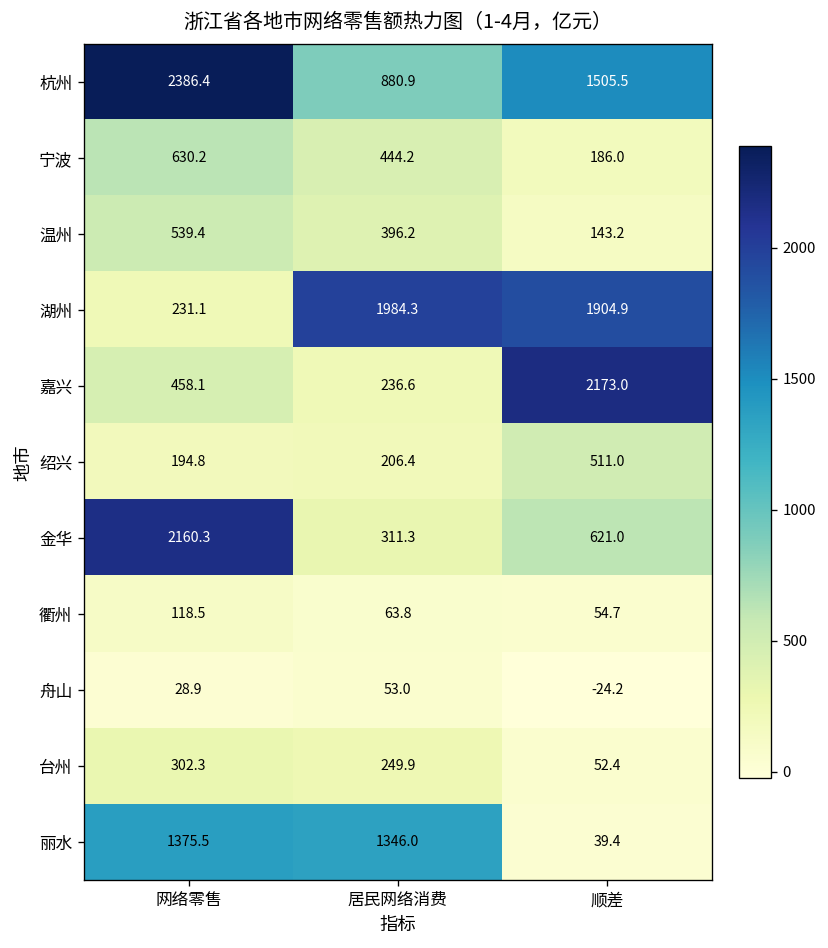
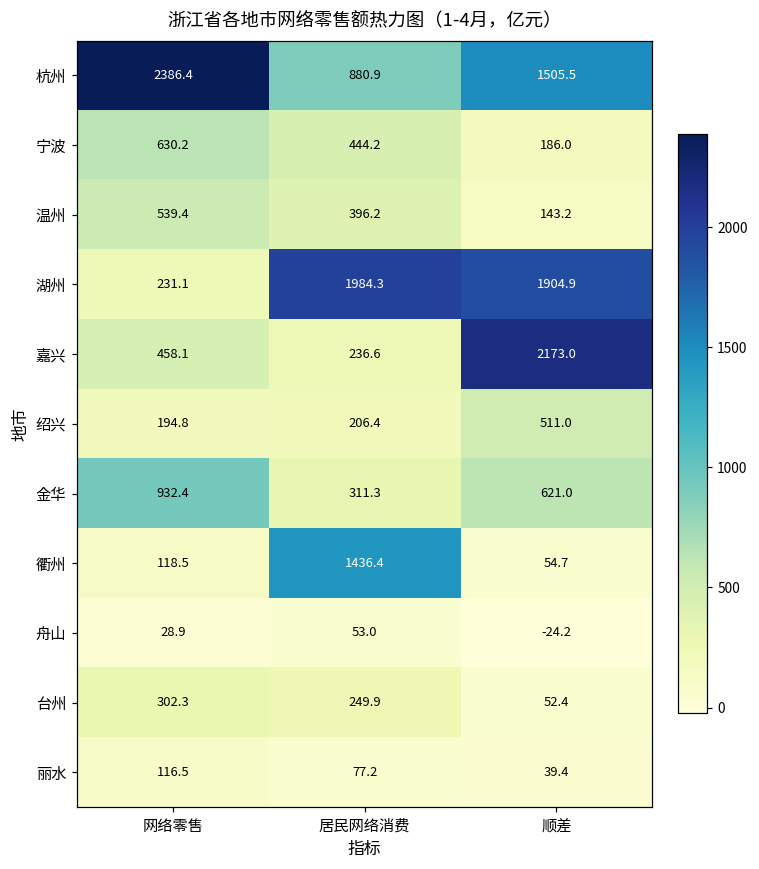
金华, 网络零售: 2160.3 -> 932.4
衢州, 居民网络消费: 63.8 -> 1436.4
丽水, 网络零售: 1375.5 -> 116.5
丽水, 居民网络消费: 1346.0 -> 77.2
